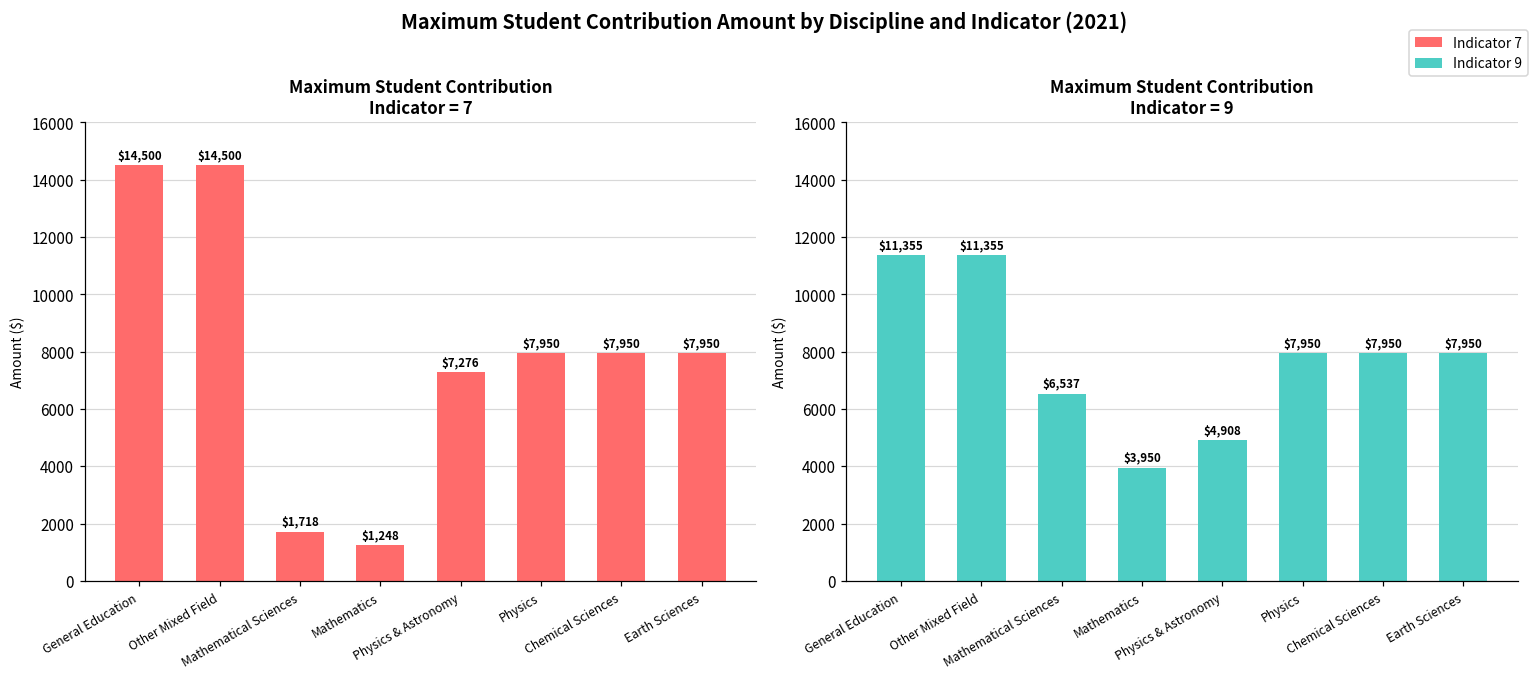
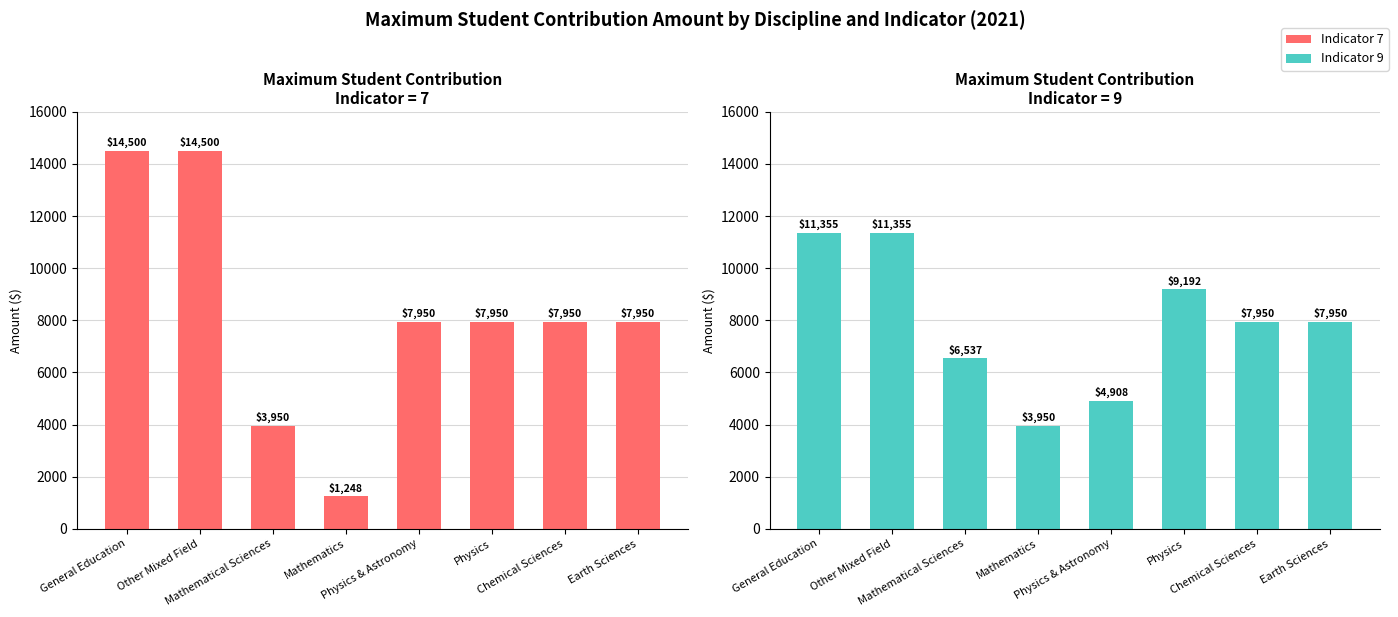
Maximum Student Contribution Indicator = 7, Mathematical Sciences: $1,718 -> $3,950
Maximum Student Contribution Indicator = 7, Physics & Astronomy: $7,276 -> $7,950
Maximum Student Contribution Indicator = 9, Physics: $7,950 -> $9,192
